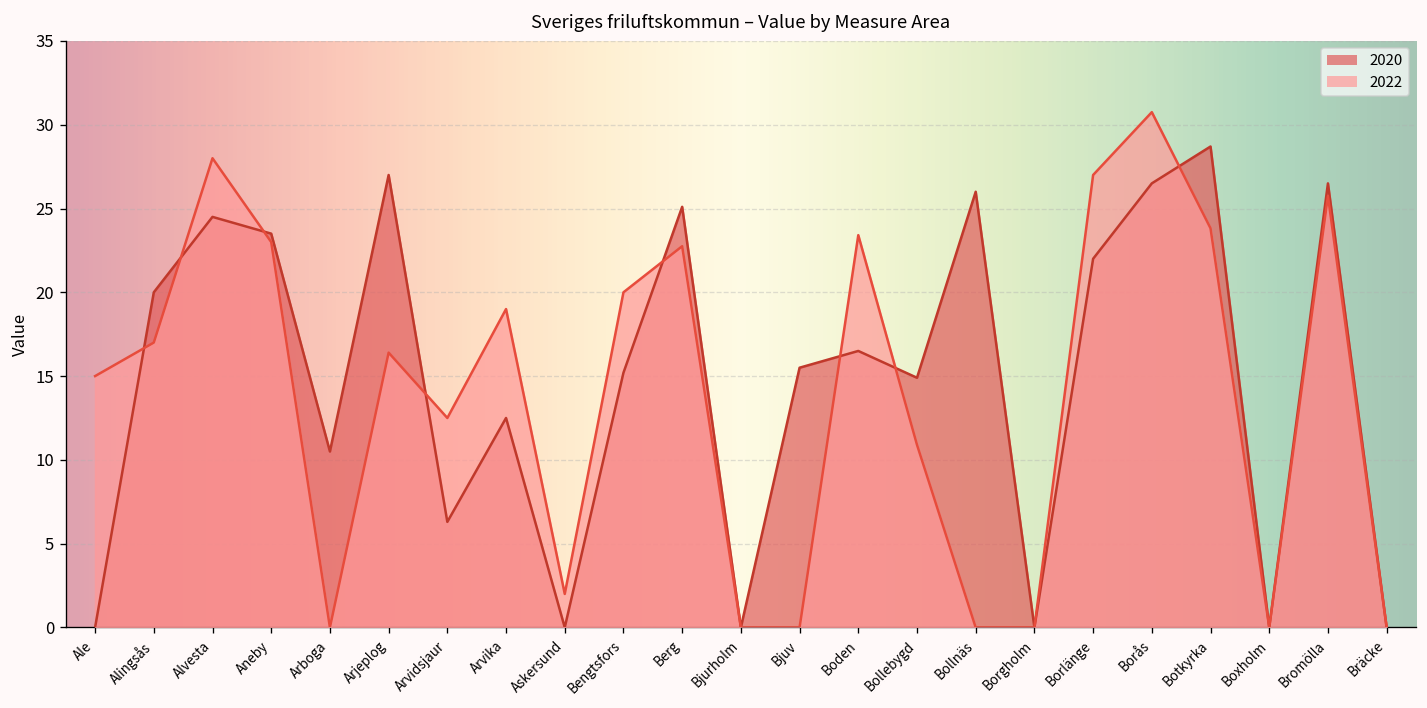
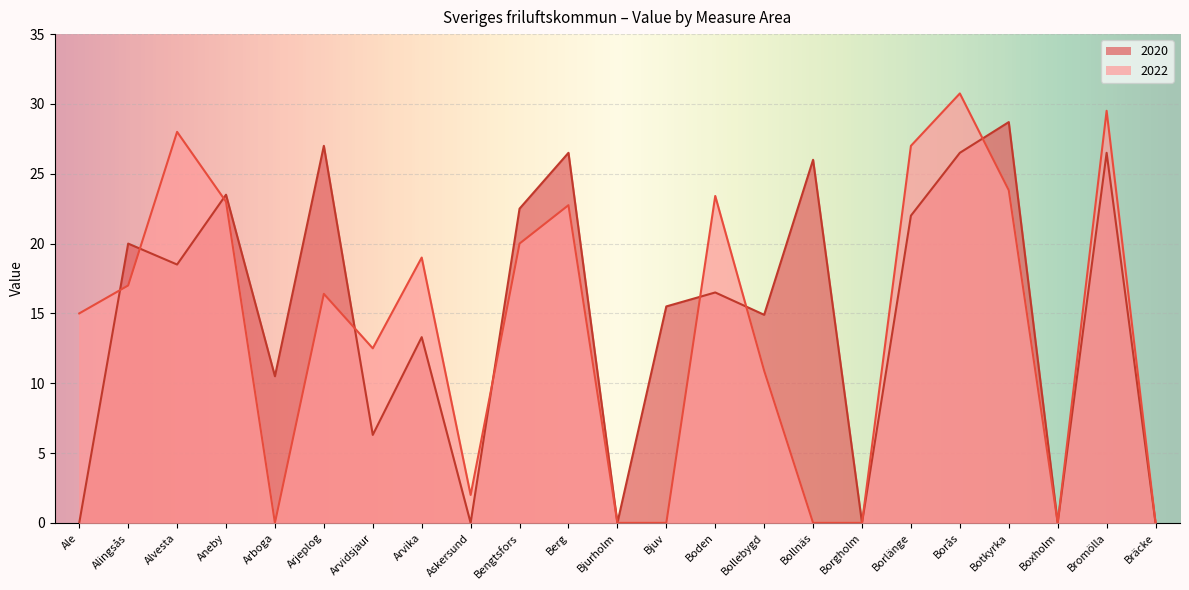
2020, Alvesta: 24.5 -> 18.5
2020, Arvika: 12.5 -> 13.3
2020, Bengtsfors: 15.2 -> 22.5
2020, Berg: 25.1 -> 26.5
2022, Bromölla: 25.8 -> 29.5
